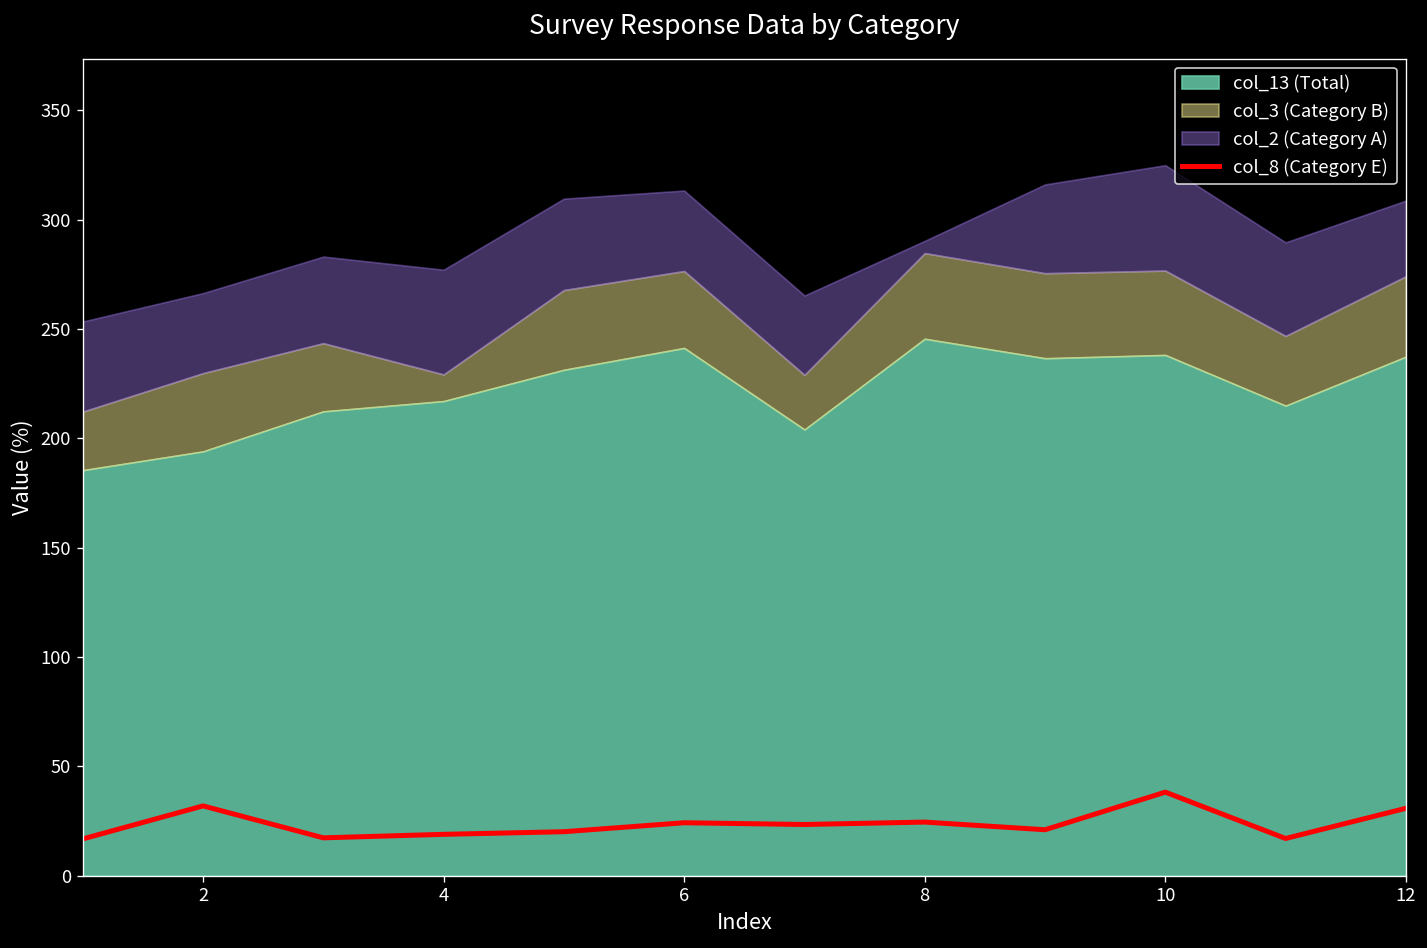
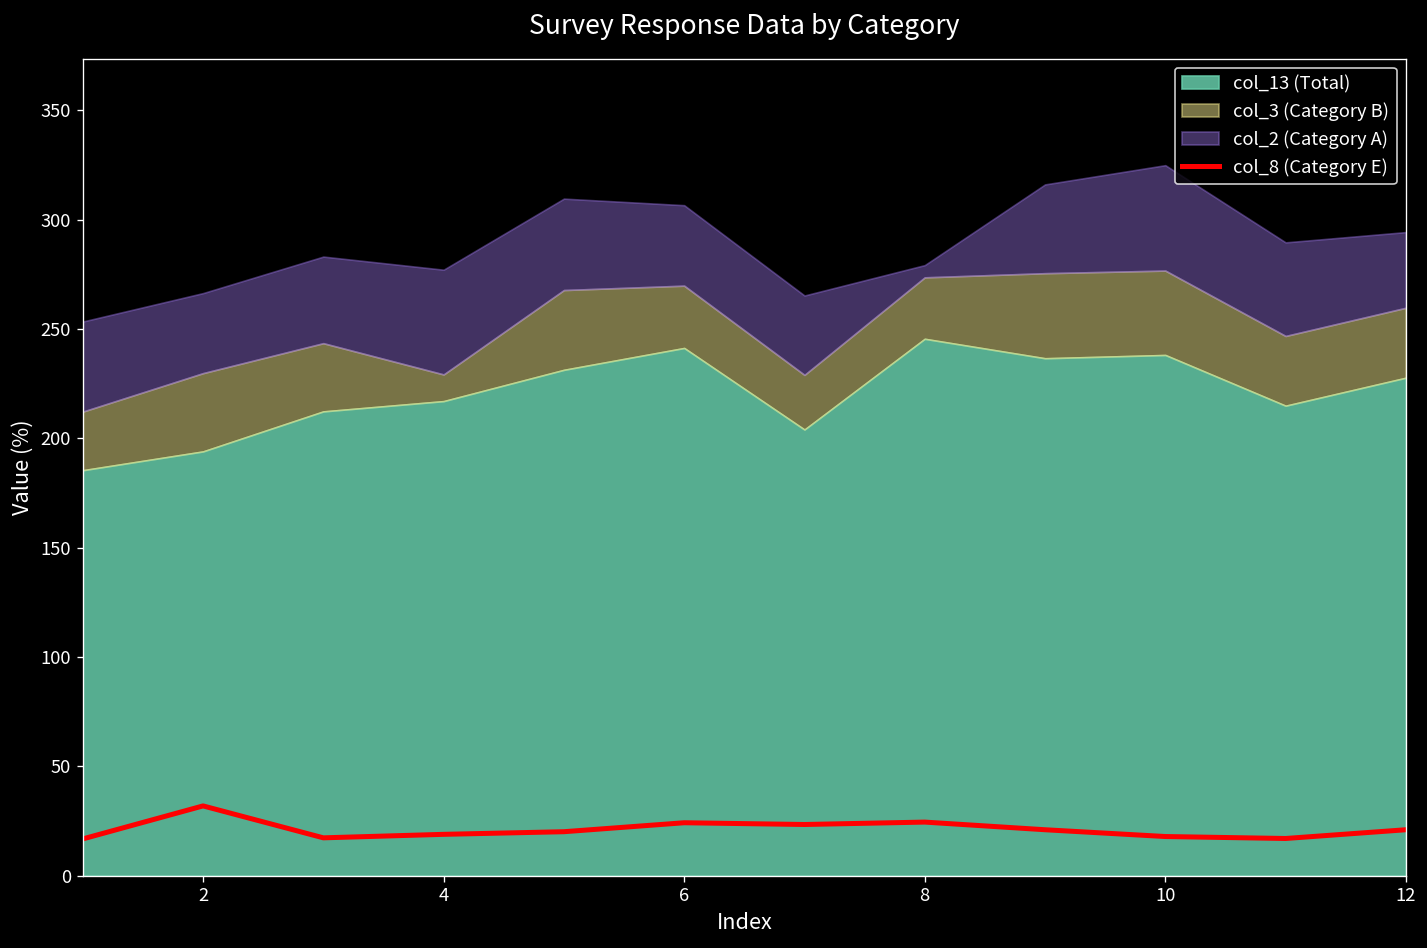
col_3 (Category B), 6: 35 -> 29
col_3 (Category B), 8: 39 -> 28
col_8 (Category E), 10: 38 -> 18
col_8 (Category E), 12: 31 -> 21
col_13 (Total), 12: 237 -> 228
col_3 (Category B), 12: 37 -> 32
